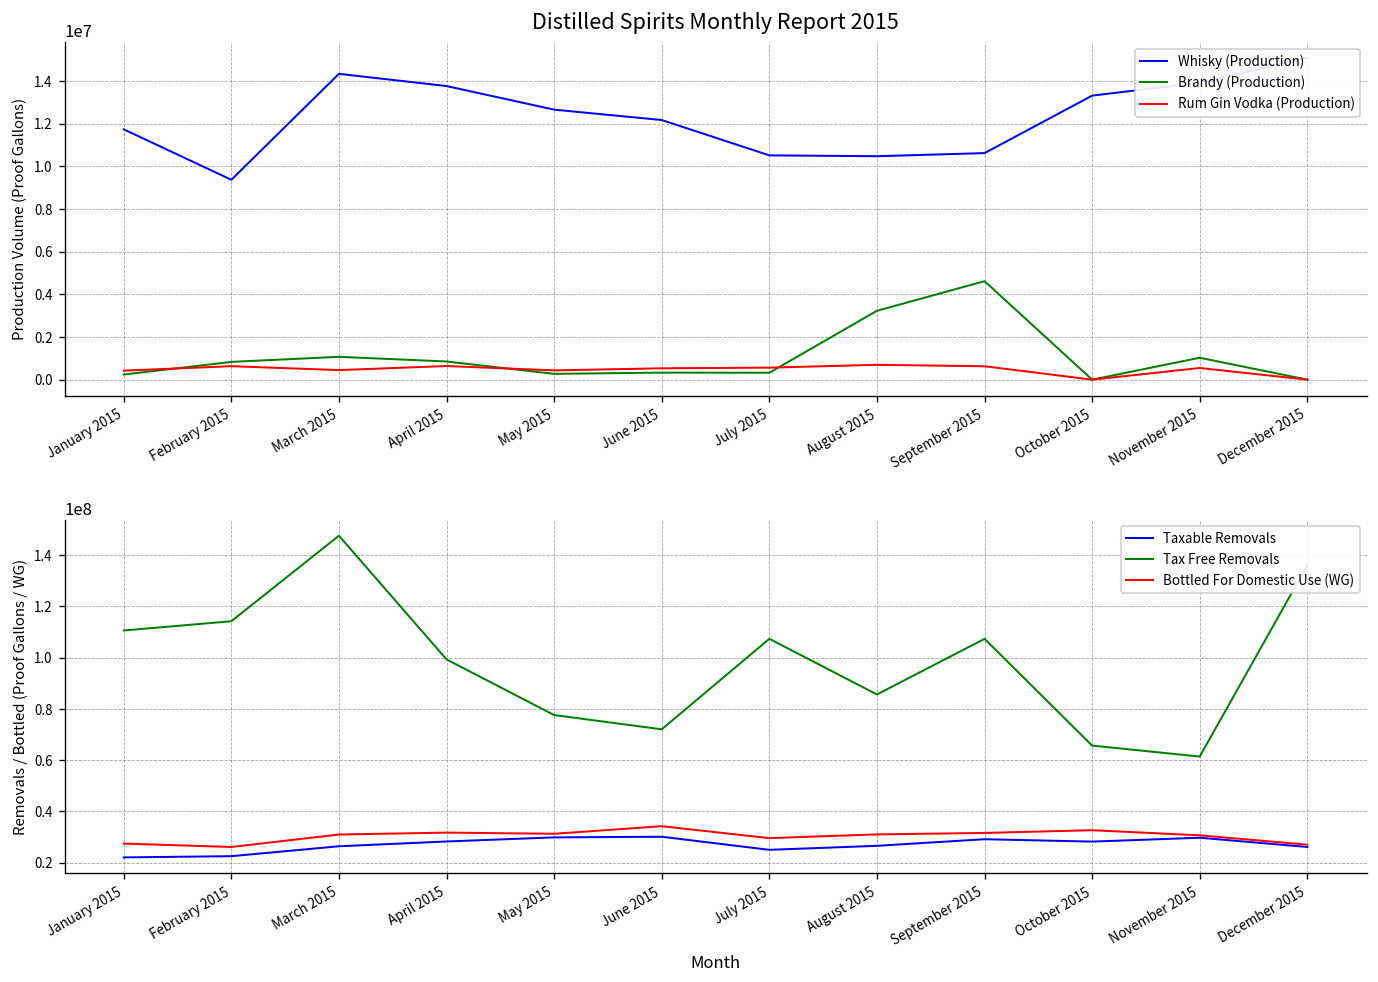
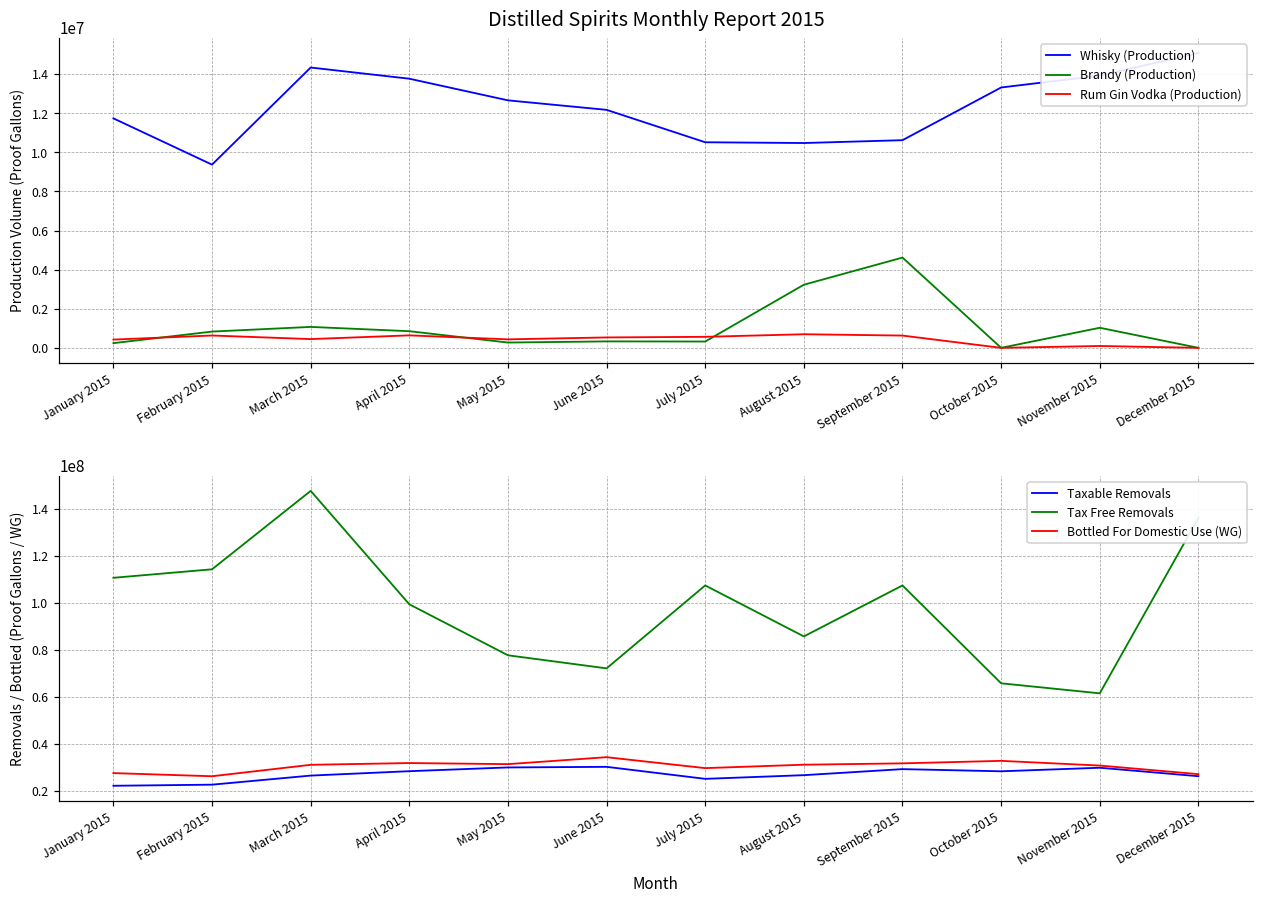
Distilled Spirits Monthly Report 2015, Rum Gin Vodka (Production), November 2015: 500000 -> 100000
